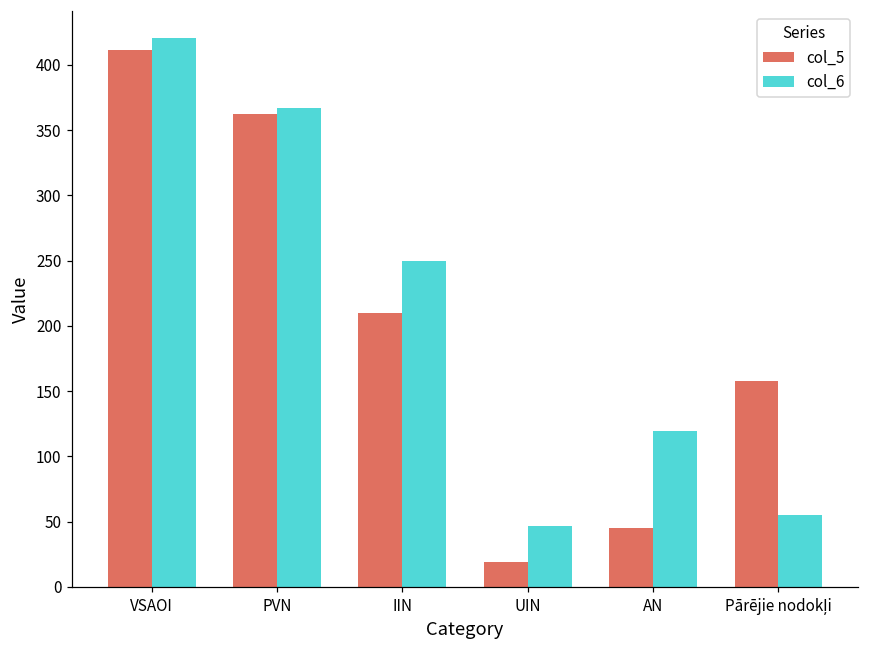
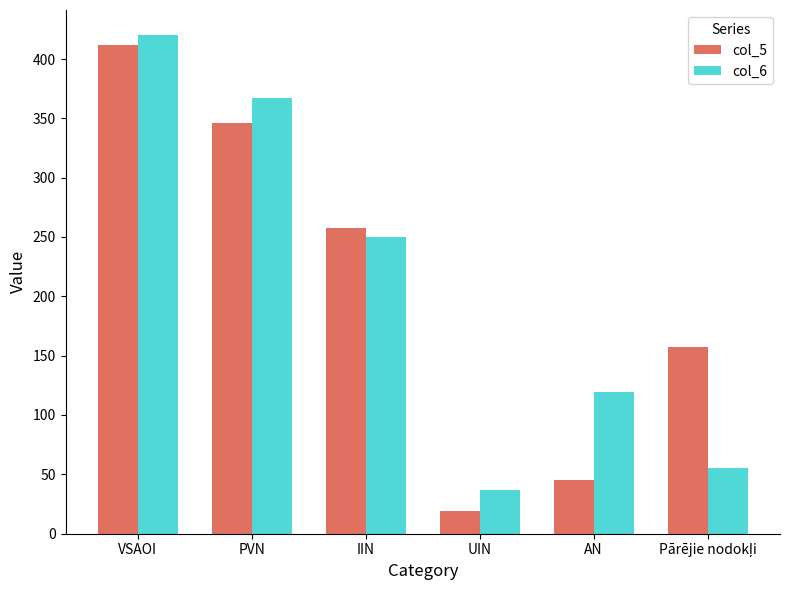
col_5, PVN: 362 -> 346
col_5, IIN: 210 -> 258
col_6, UIN: 47 -> 37
